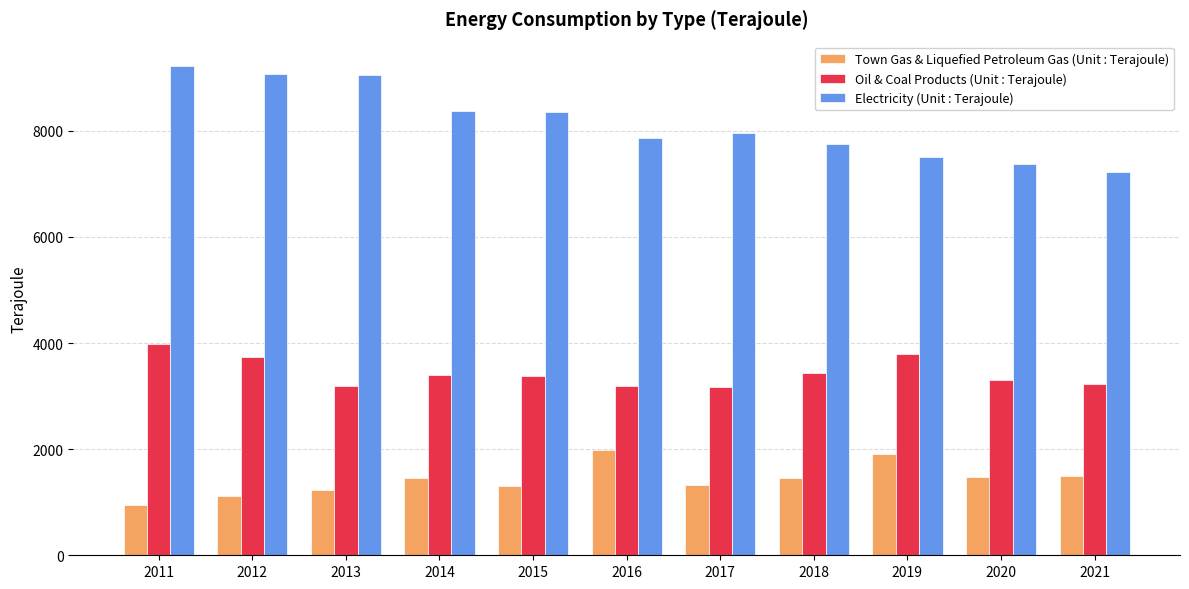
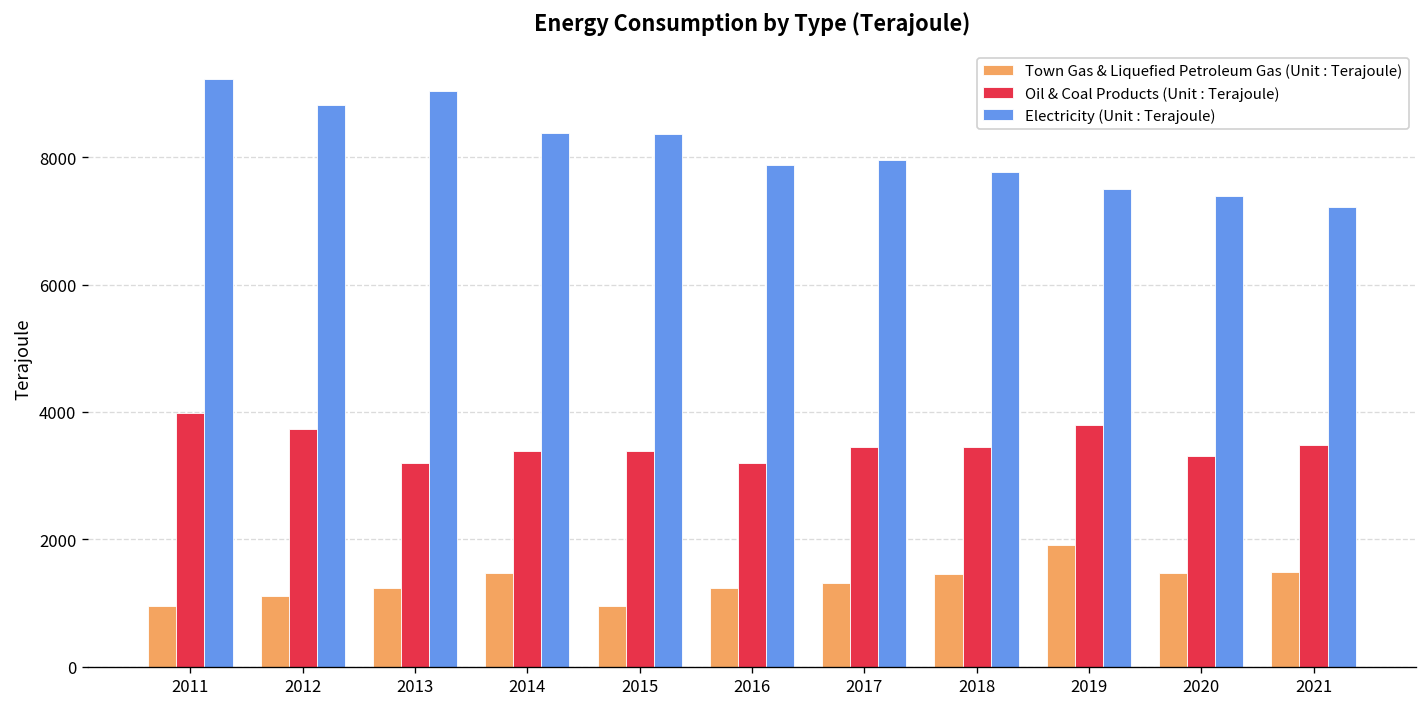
Electricity (Unit : Terajoule), 2012: 9100 -> 8800
Town Gas & Liquefied Petroleum Gas (Unit : Terajoule), 2015: 1300 -> 1000
Town Gas & Liquefied Petroleum Gas (Unit : Terajoule), 2016: 2000 -> 1200
Oil & Coal Products (Unit : Terajoule), 2017: 3200 -> 3400
Oil & Coal Products (Unit : Terajoule), 2021: 3200 -> 3500
